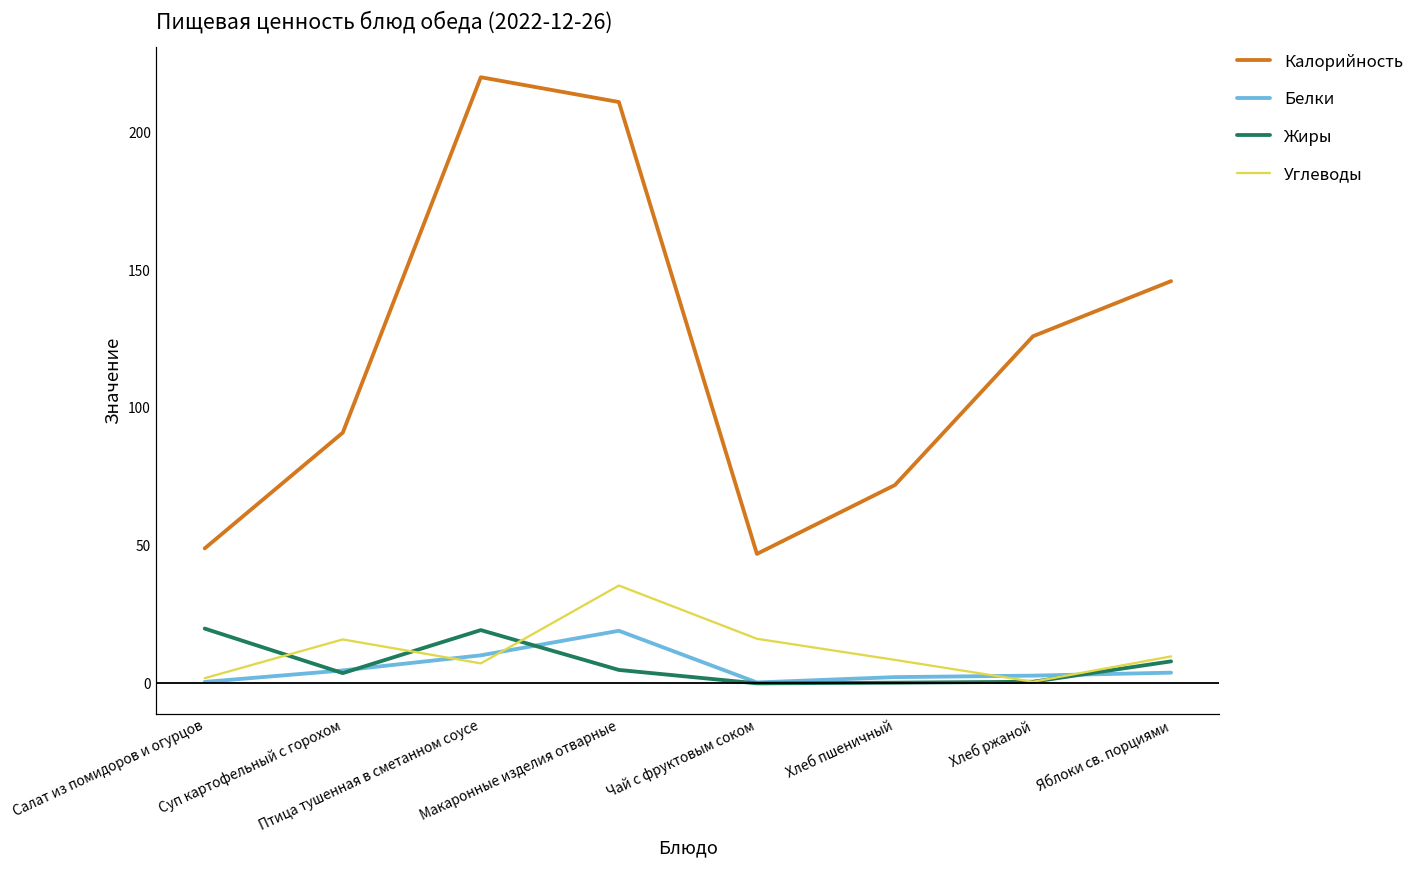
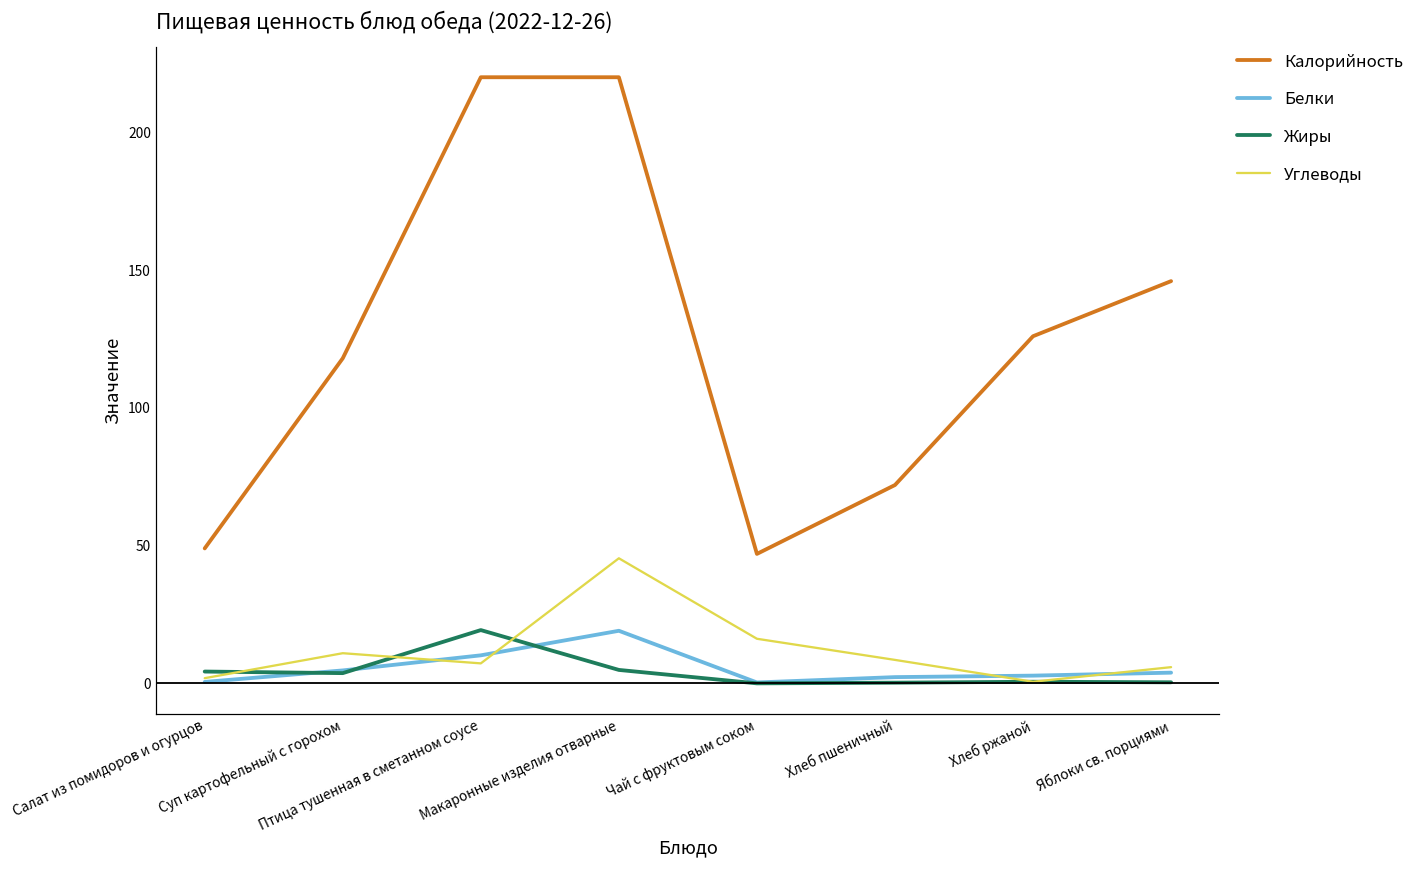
Жиры, Салат из помидоров и огурцов: 20 -> 4
Калорийность, Суп картофельный с горохом: 91 -> 118
Углеводы, Суп картофельный с горохом: 16 -> 11
Калорийность, Макаронные изделия отварные: 211 -> 220
Углеводы, Макаронные изделия отварные: 36 -> 45
Жиры, Яблоки св. порциями: 8 -> 0
Углеводы, Яблоки св. порциями: 10 -> 6
